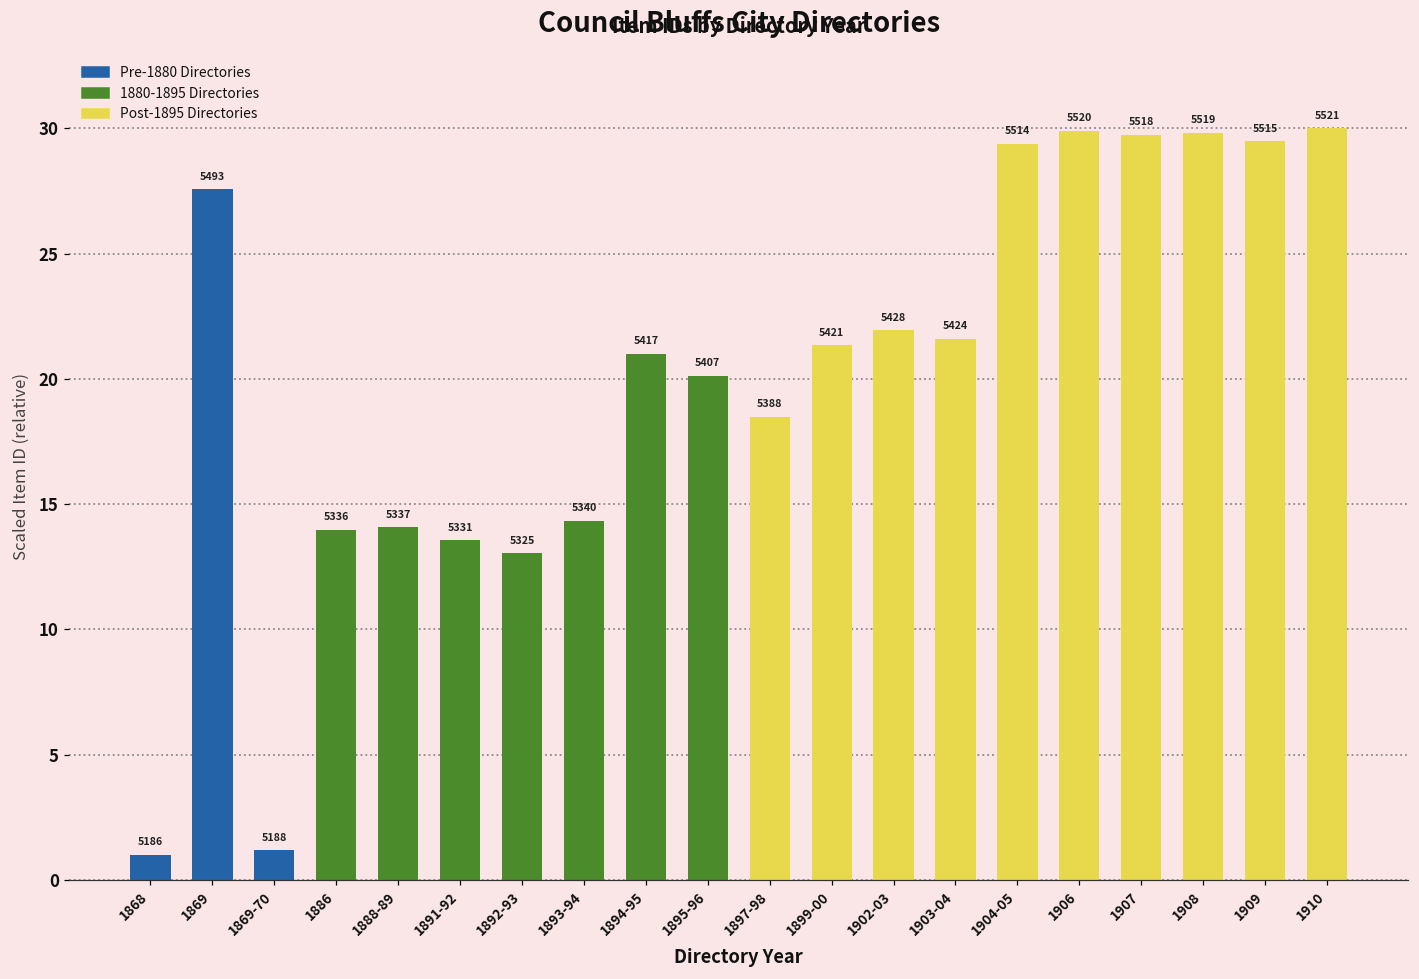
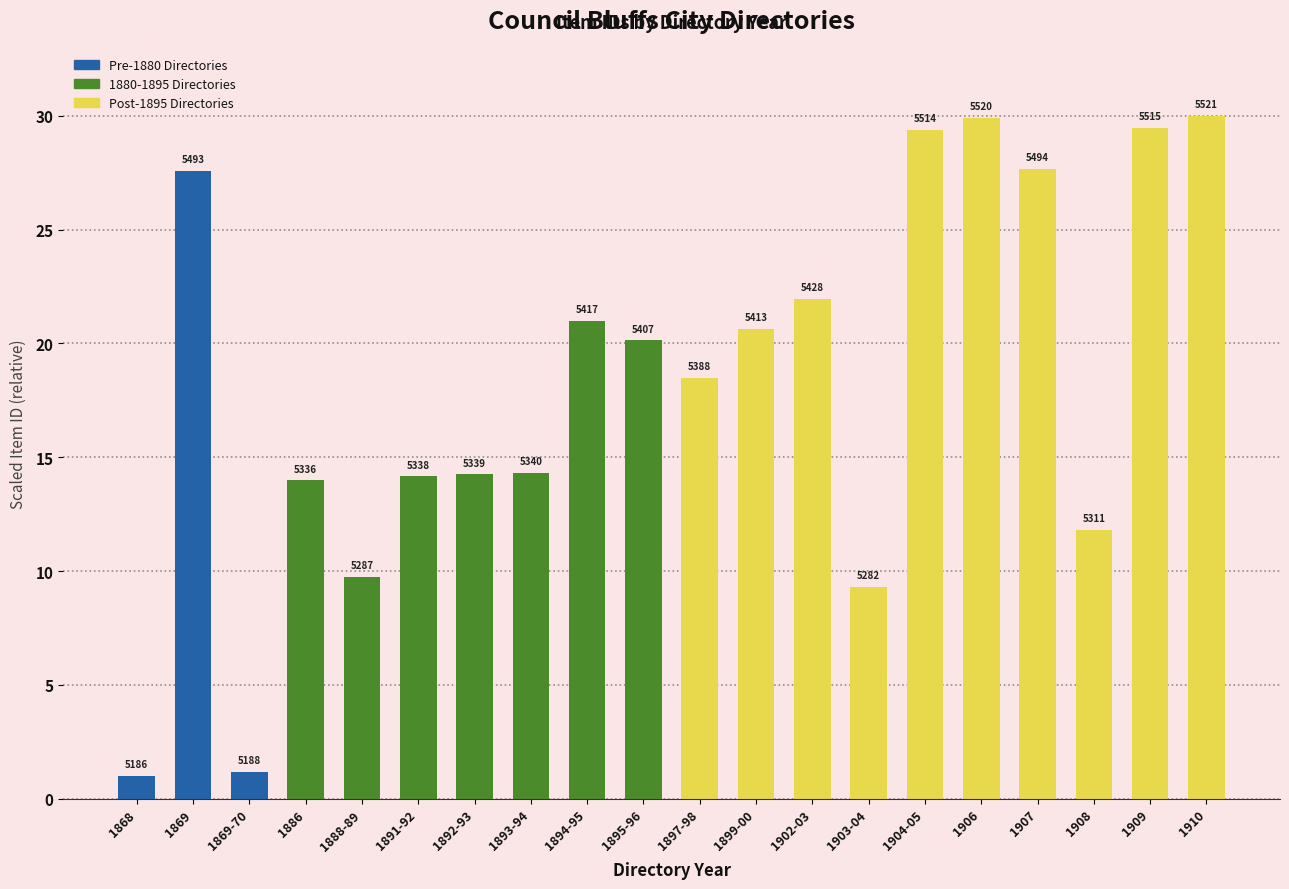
1888-89: 5337 -> 5287
1891-92: 5331 -> 5338
1892-93: 5325 -> 5339
1899-00: 5421 -> 5413
1903-04: 5424 -> 5282
1907: 5518 -> 5494
1908: 5519 -> 5311
